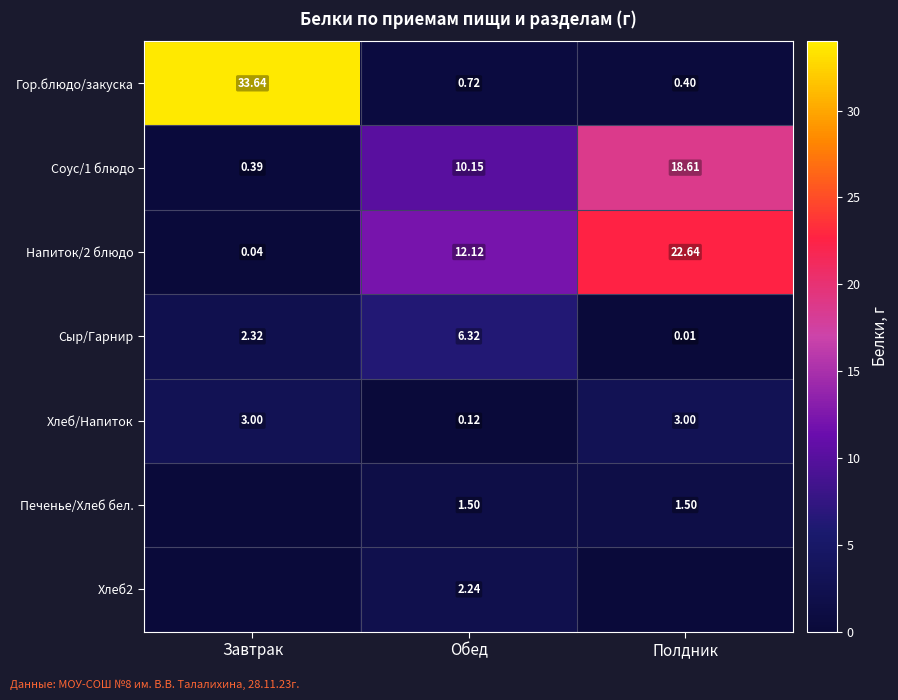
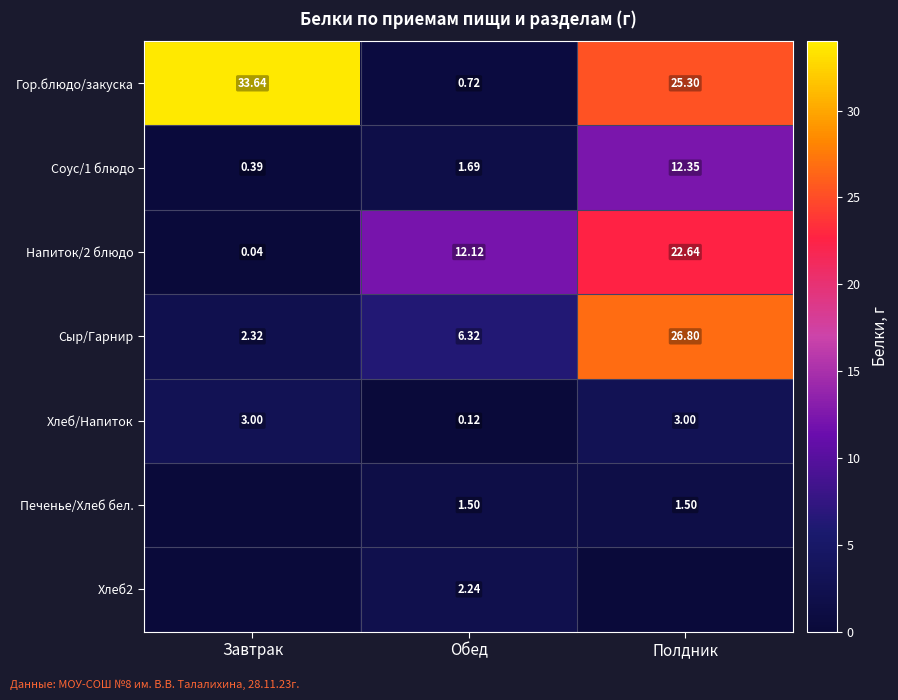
Гор.блюдо/закуска, Полдник: 0.40 -> 25.30
Соус/1 блюдо, Обед: 10.15 -> 1.69
Соус/1 блюдо, Полдник: 18.61 -> 12.35
Сыр/Гарнир, Полдник: 0.01 -> 26.80
